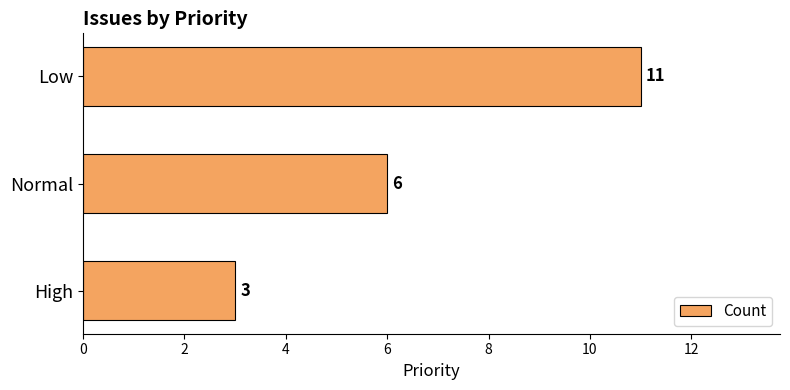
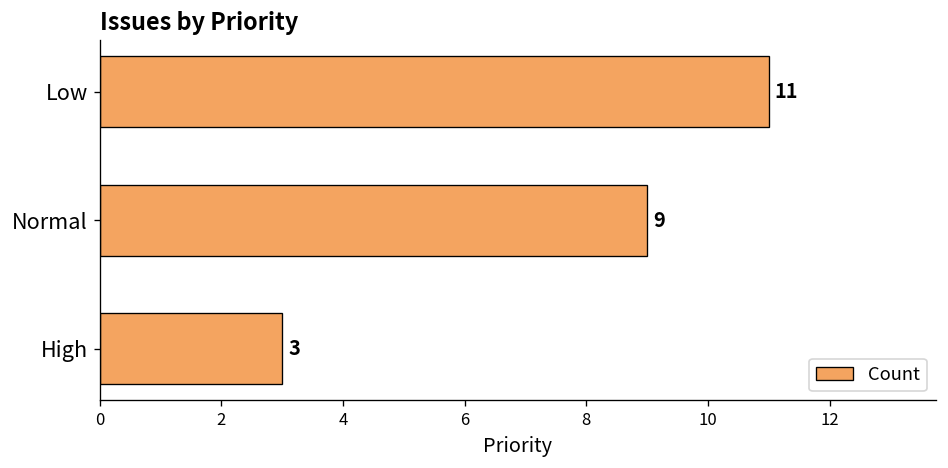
Normal: 6 -> 9
